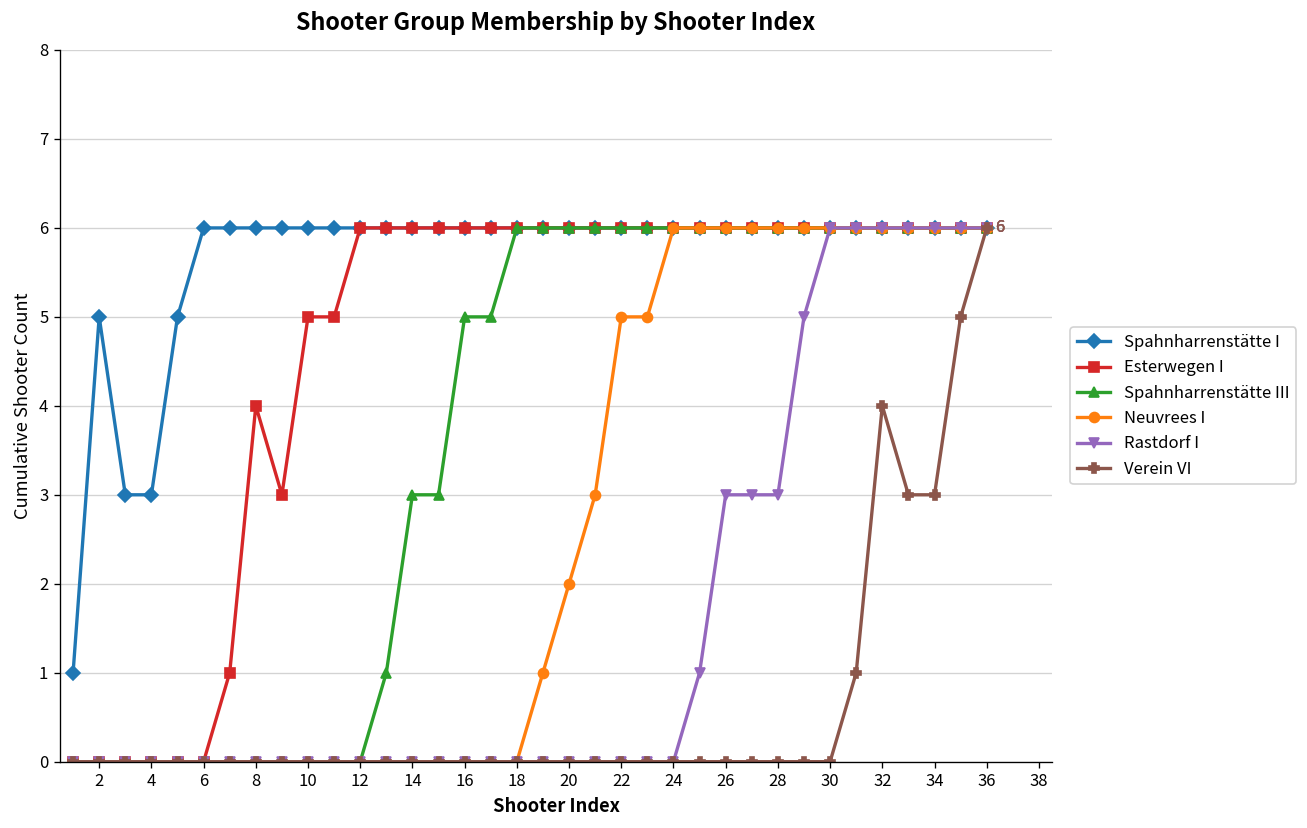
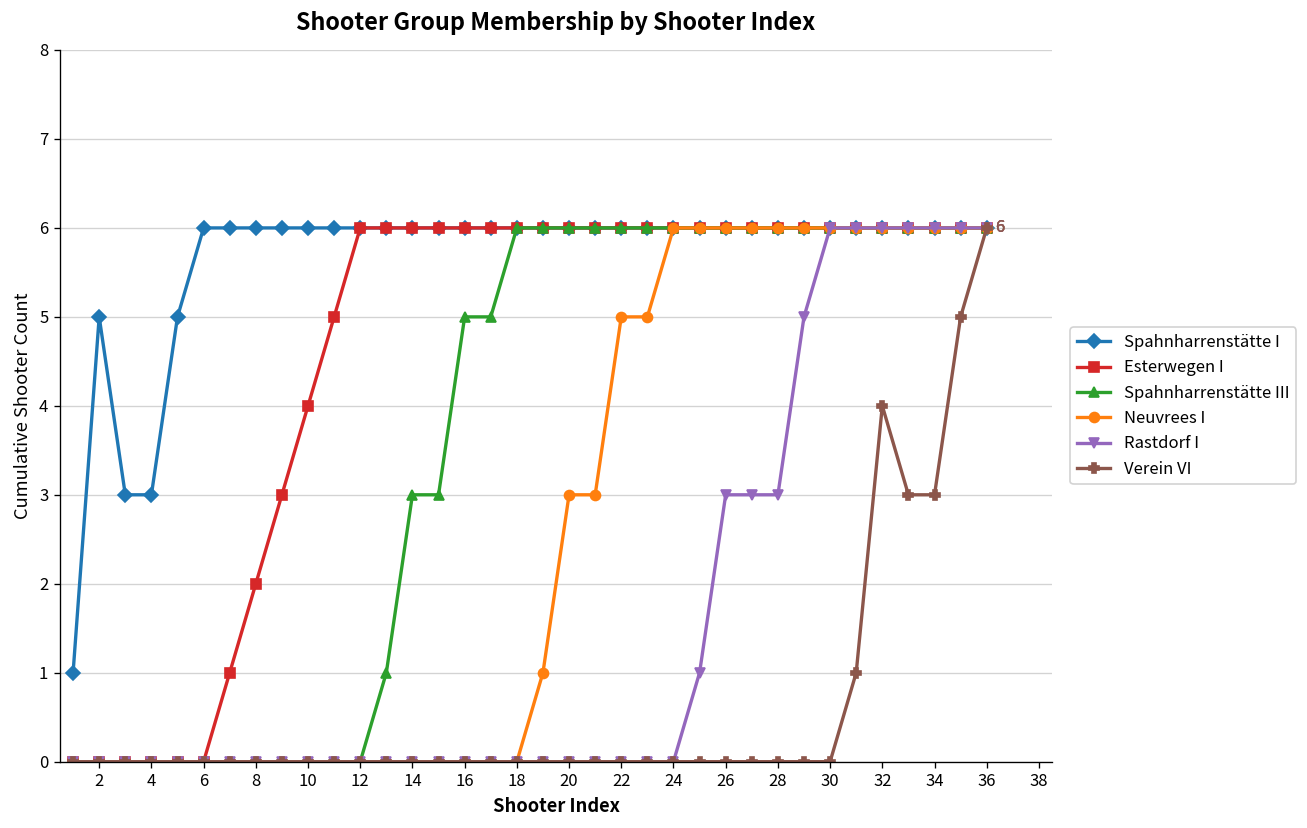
Esterwegen I, 8: 4 -> 2
Esterwegen I, 10: 5 -> 4
Neuvrees I, 20: 2 -> 3
